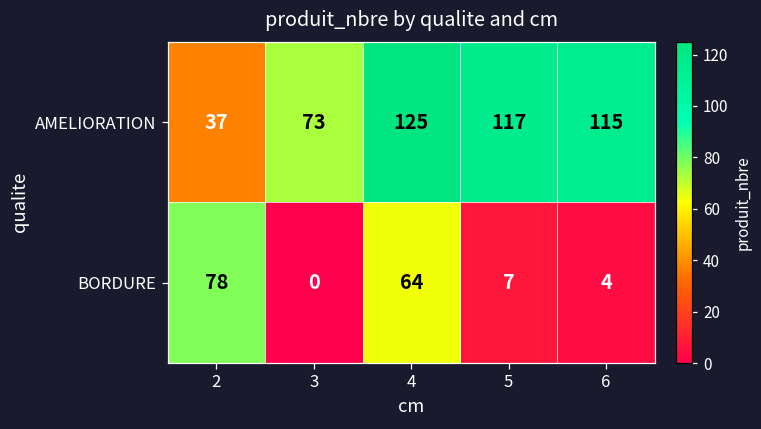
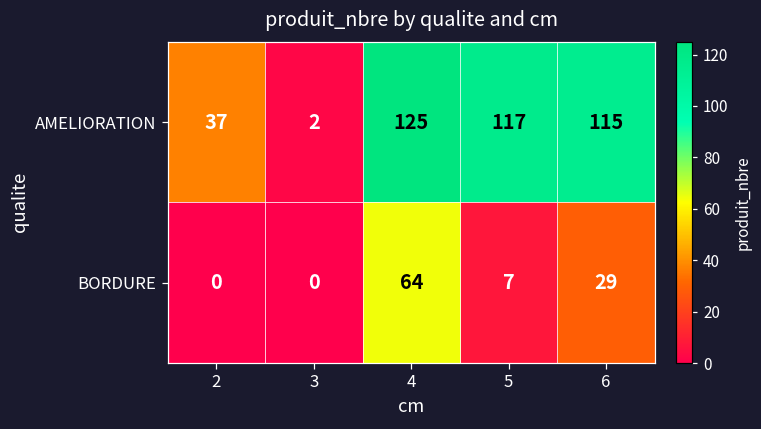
AMELIORATION, 3: 73 -> 2
BORDURE, 2: 78 -> 0
BORDURE, 6: 4 -> 29
